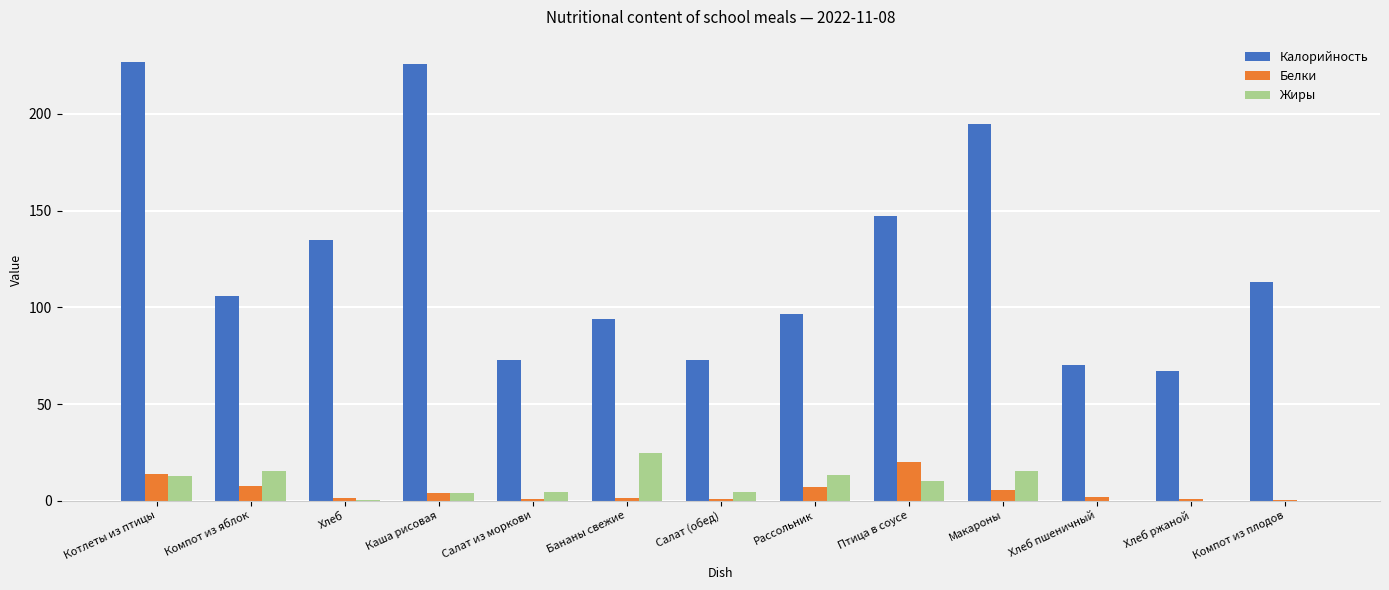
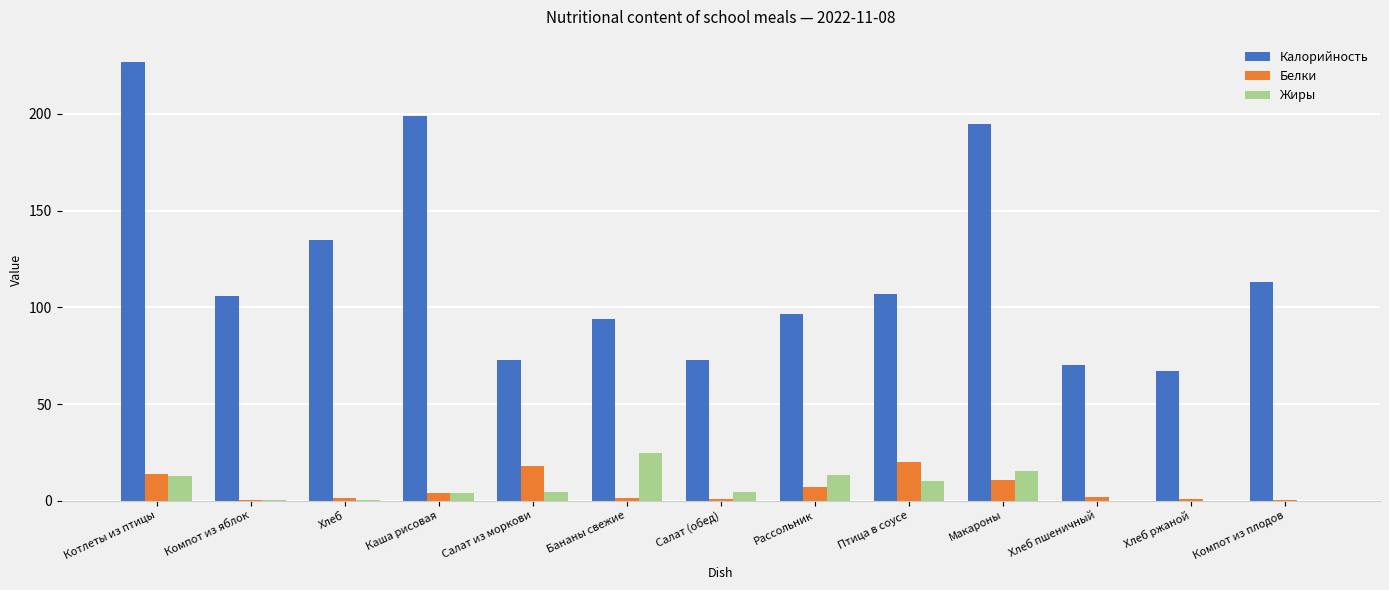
Белки, Компот из яблок: 8 -> 0
Жиры, Компот из яблок: 16 -> 0
Калорийность, Каша рисовая: 226 -> 199
Белки, Салат из моркови: 1 -> 18
Калорийность, Птица в соусе: 147 -> 107
Белки, Макароны: 5 -> 11
